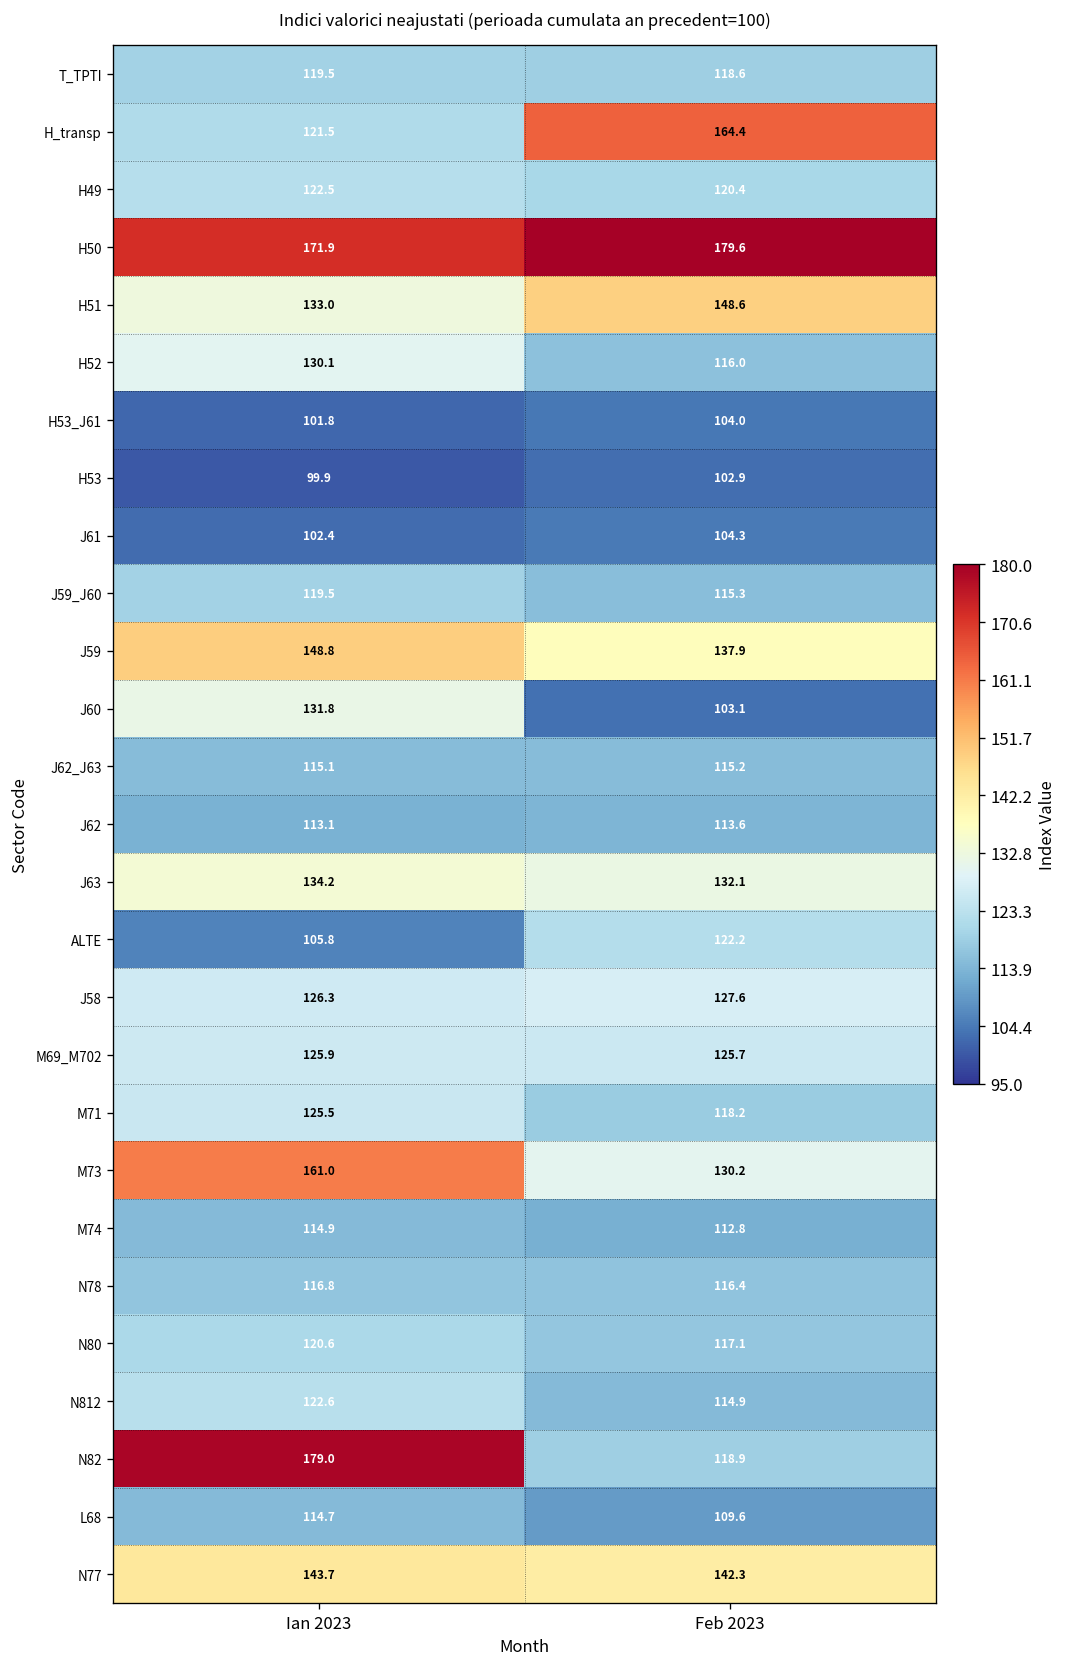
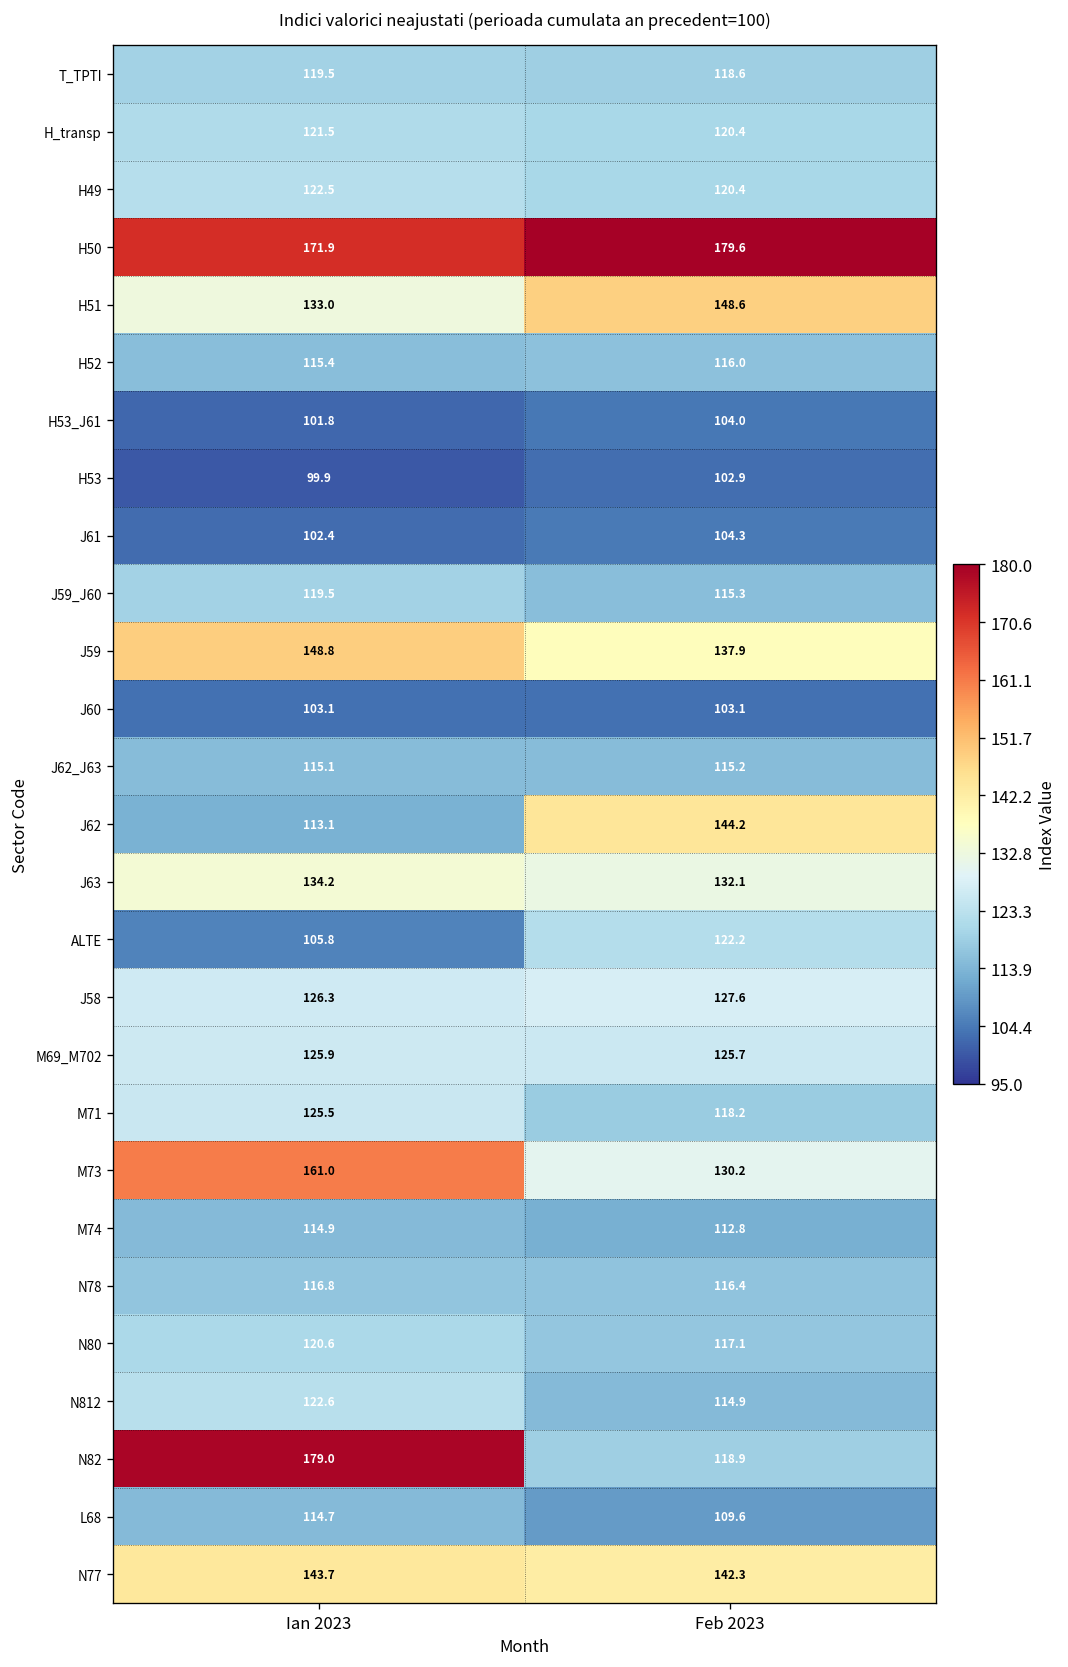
H_transp, Feb 2023: 164.4 -> 120.4
H52, Ian 2023: 130.1 -> 115.4
J60, Ian 2023: 131.8 -> 103.1
J62, Feb 2023: 113.6 -> 144.2
